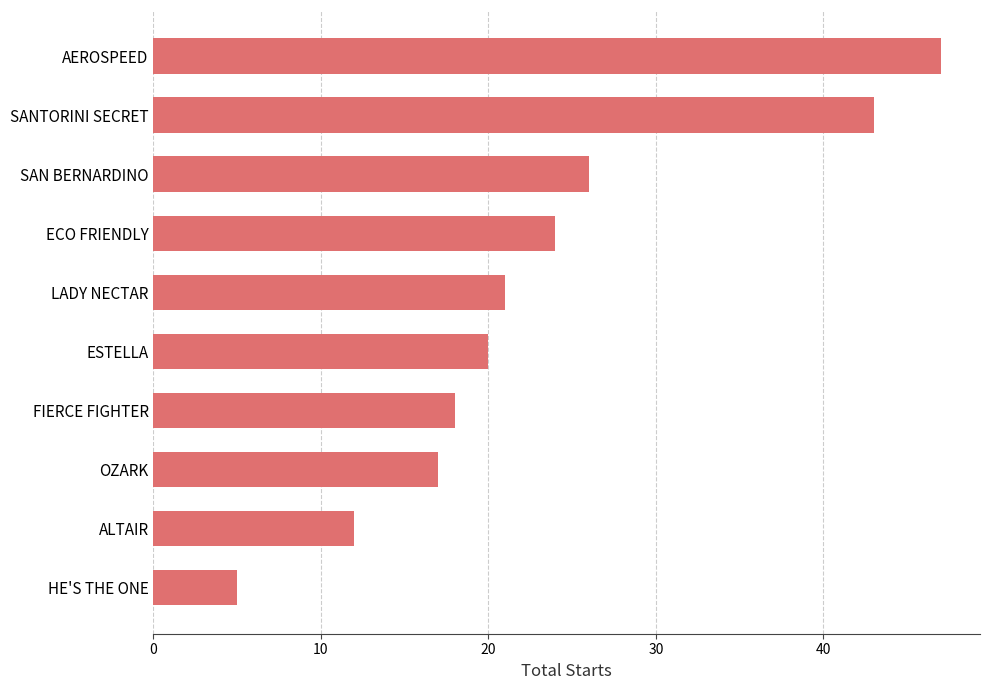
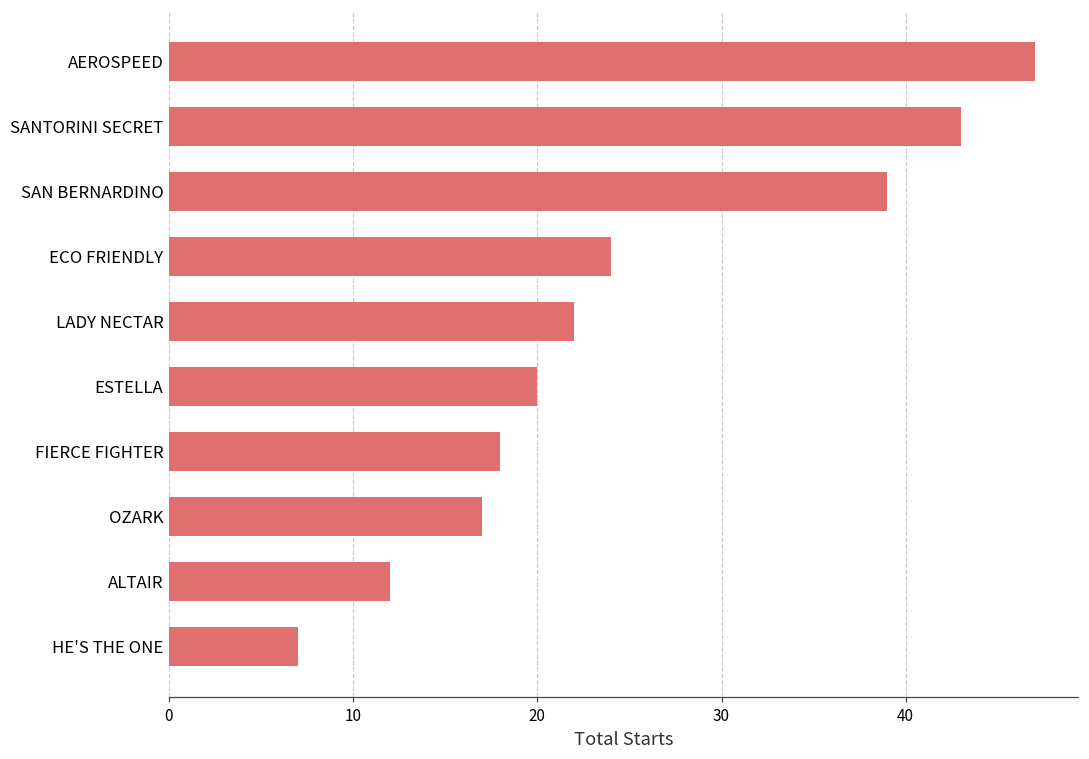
SAN BERNARDINO: 26 -> 39
LADY NECTAR: 21 -> 22
HE'S THE ONE: 5 -> 7
